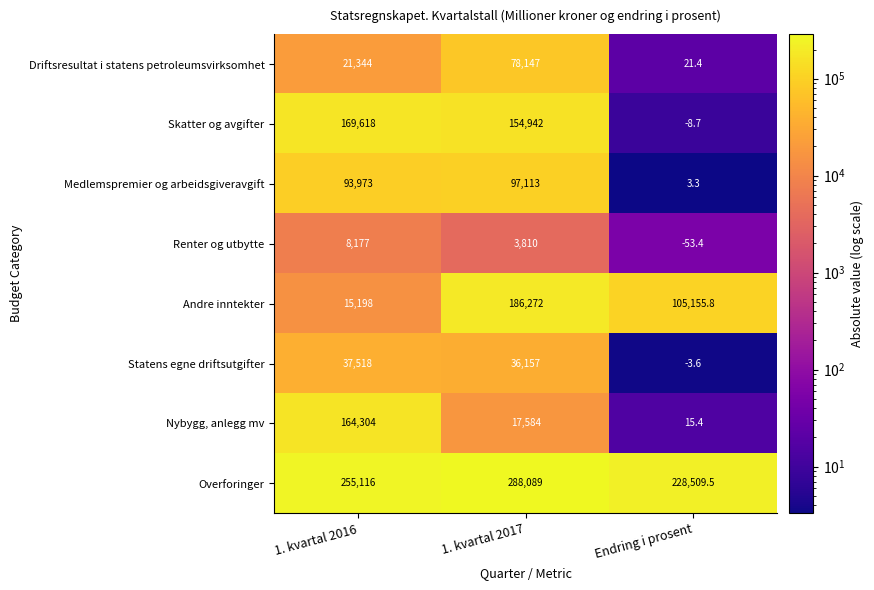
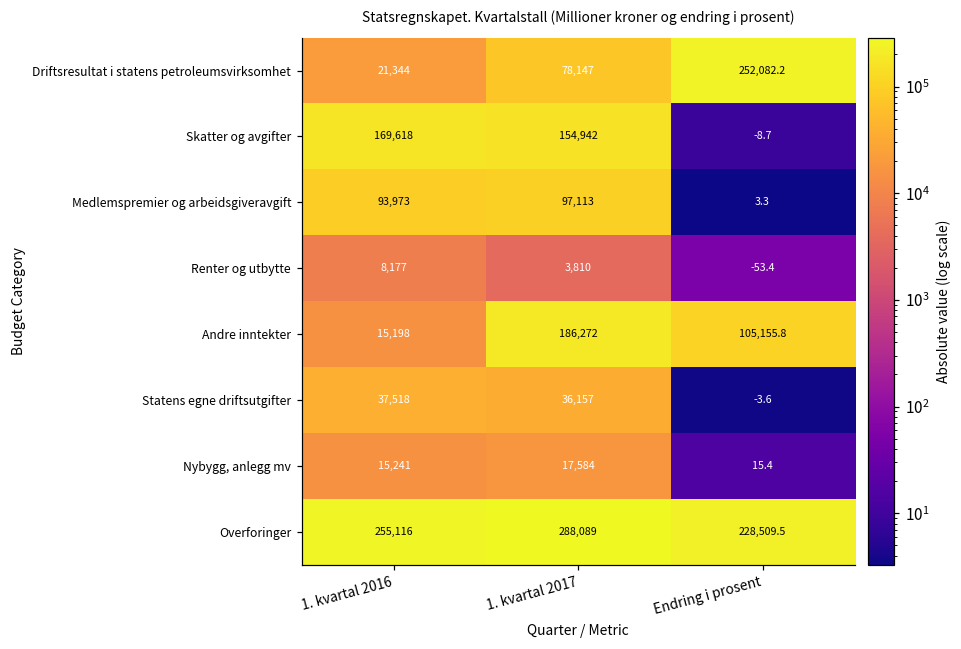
Driftsresultat i statens petroleumsvirksomhet, Endring i prosent: 21.4 -> 252,082.2
Nybygg, anlegg mv, 1. kvartal 2016: 164,304 -> 15,241
